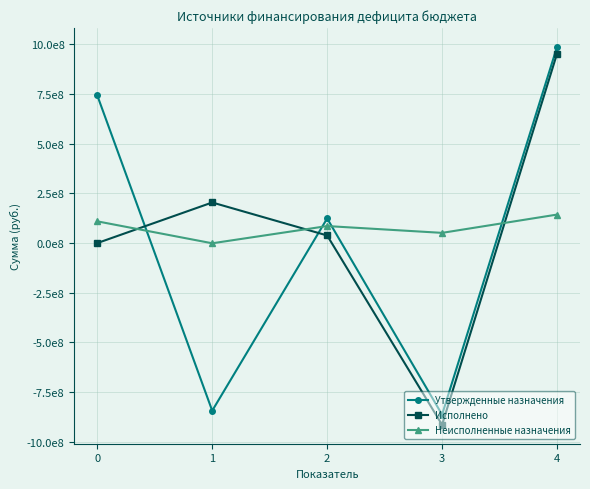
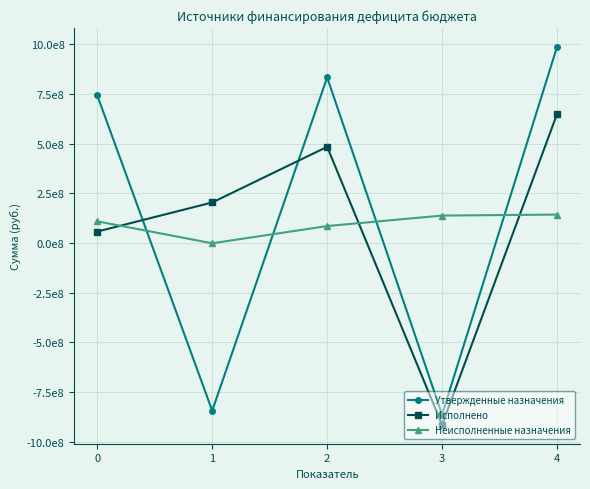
Исполнено, 0: 0 -> 60000000
Утвержденные назначения, 2: 120000000 -> 830000000
Исполнено, 2: 40000000 -> 480000000
Неисполненные назначения, 3: 50000000 -> 140000000
Исполнено, 4: 950000000 -> 650000000
